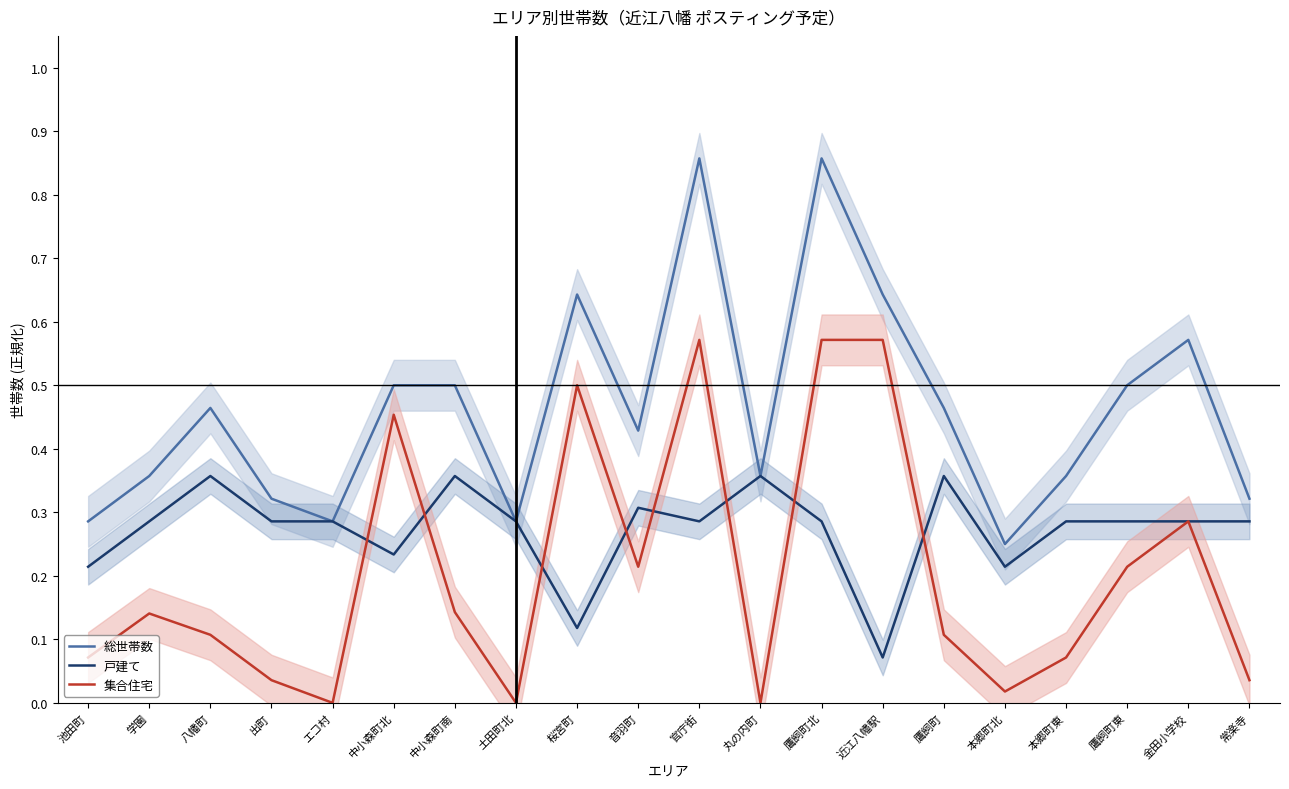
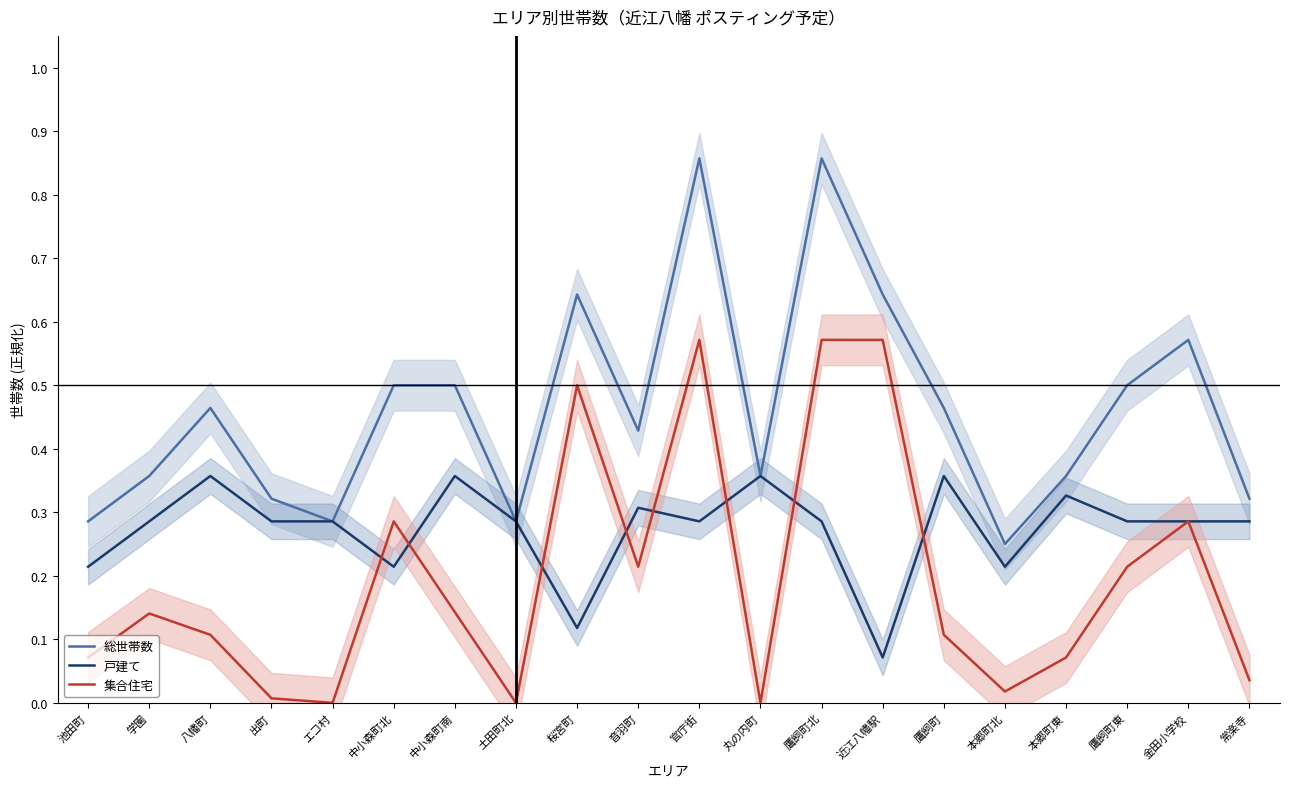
集合住宅, 出町: 0.04 -> 0.01
戸建て, 中小森町北: 0.23 -> 0.21
集合住宅, 中小森町北: 0.45 -> 0.29
戸建て, 本郷町東: 0.29 -> 0.33
